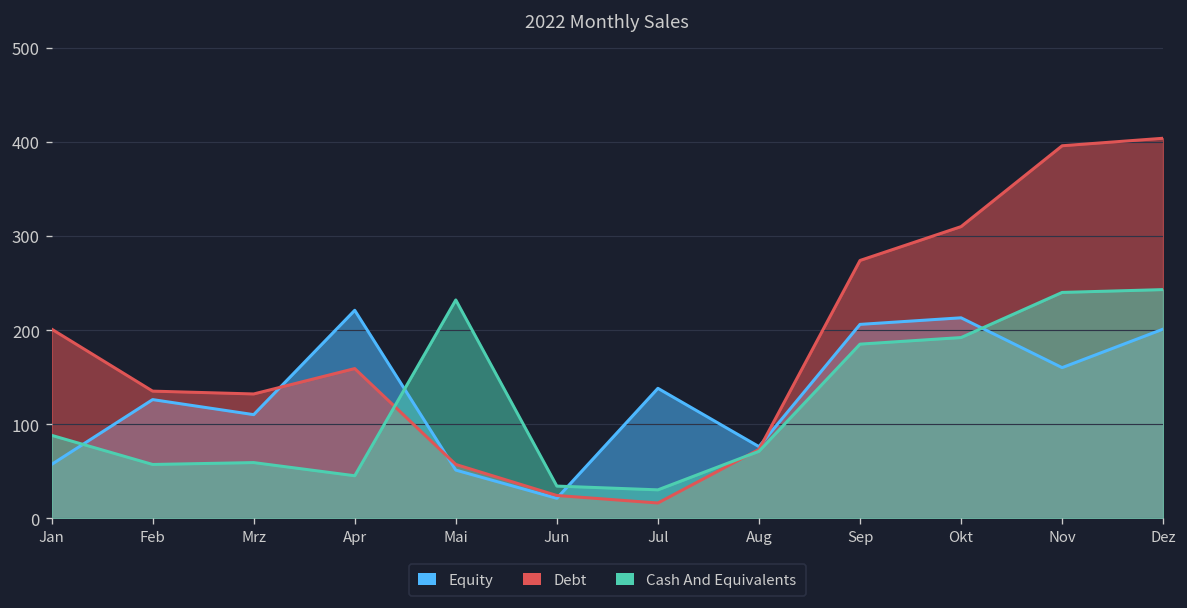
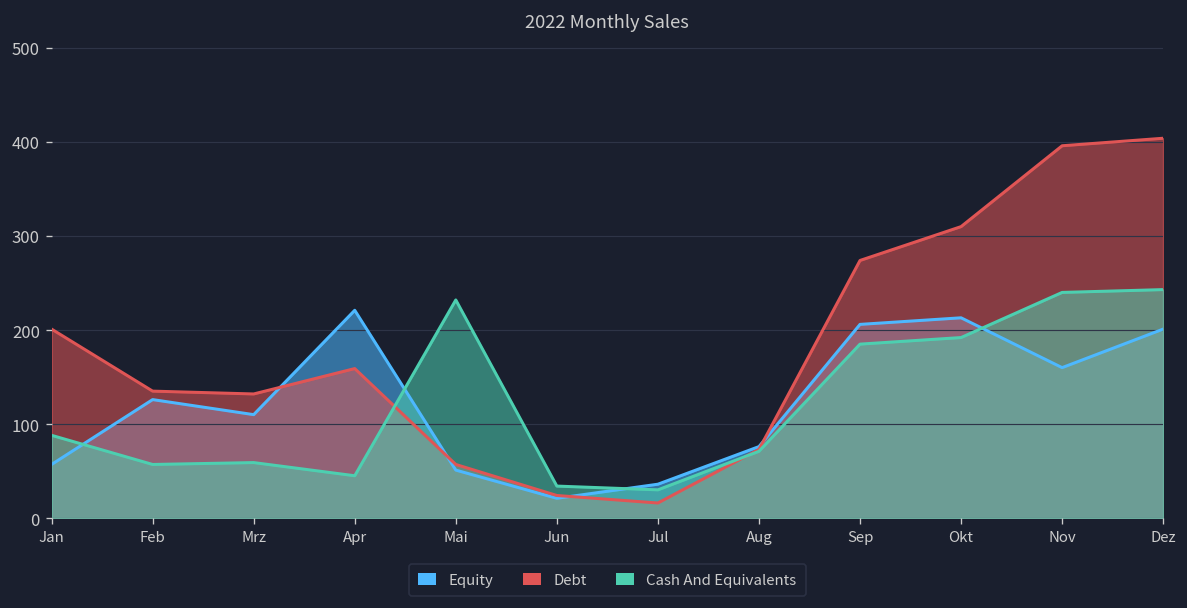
Equity, Jul: 140 -> 40
